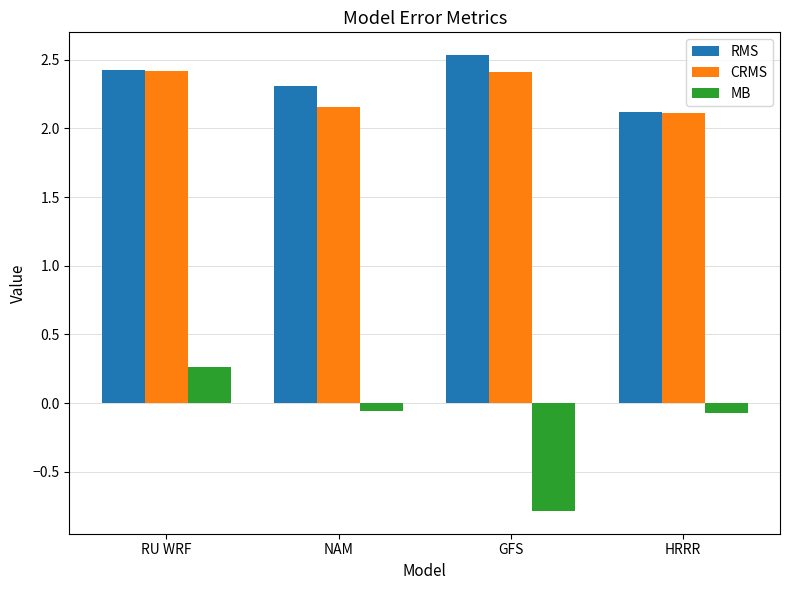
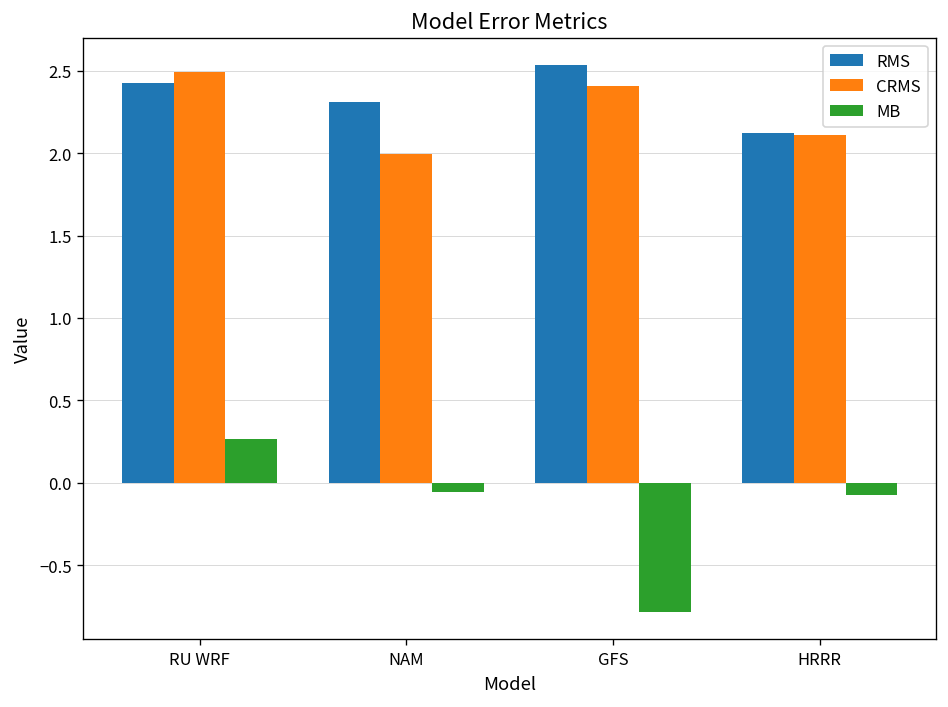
CRMS, RU WRF: 2.42 -> 2.49
CRMS, NAM: 2.16 -> 2.00
